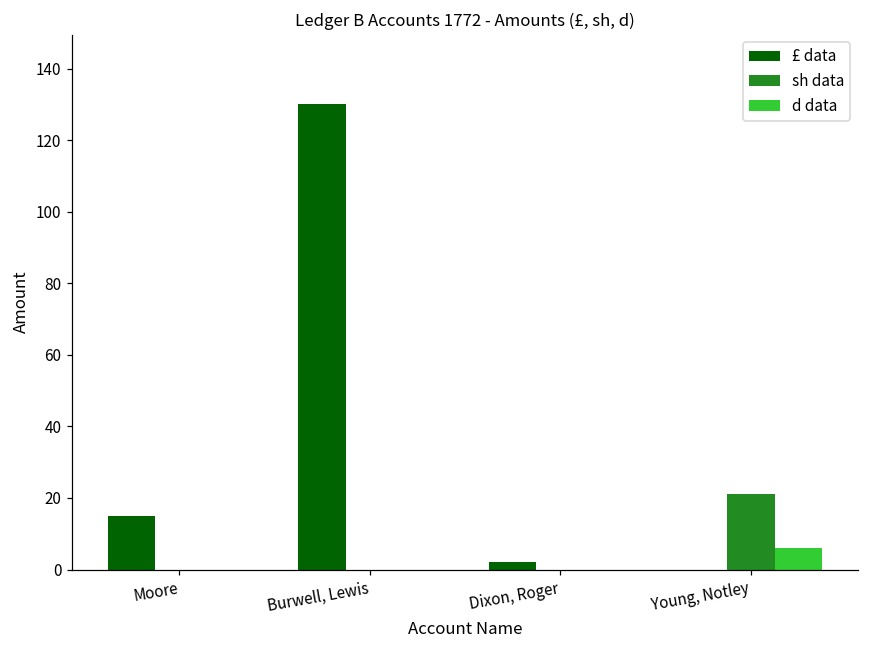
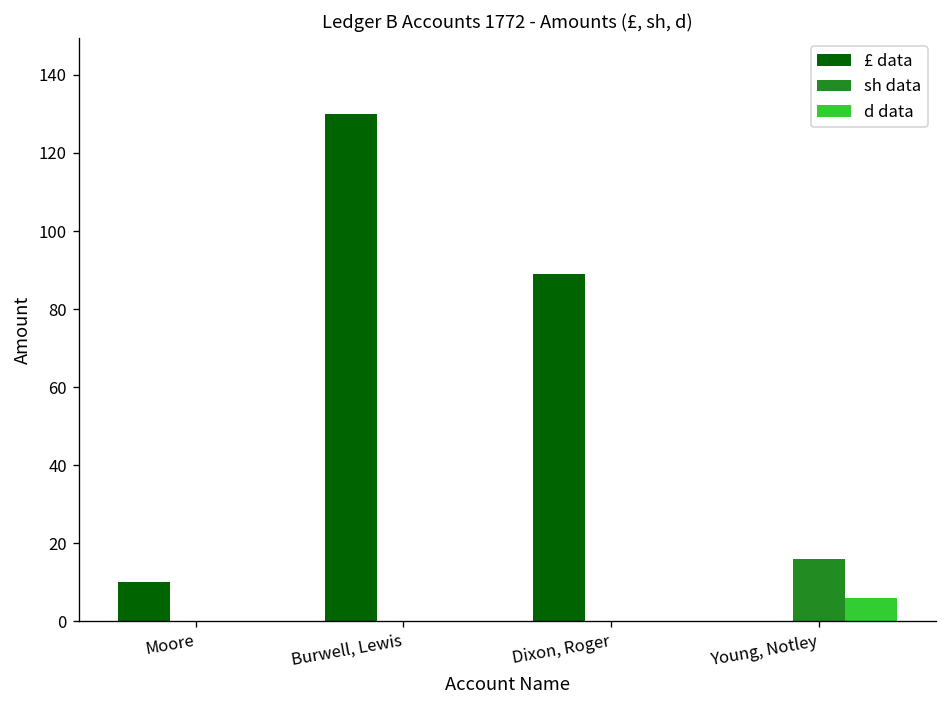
£ data, Moore: 15 -> 10
£ data, Dixon, Roger: 2 -> 89
sh data, Young, Notley: 21 -> 16
